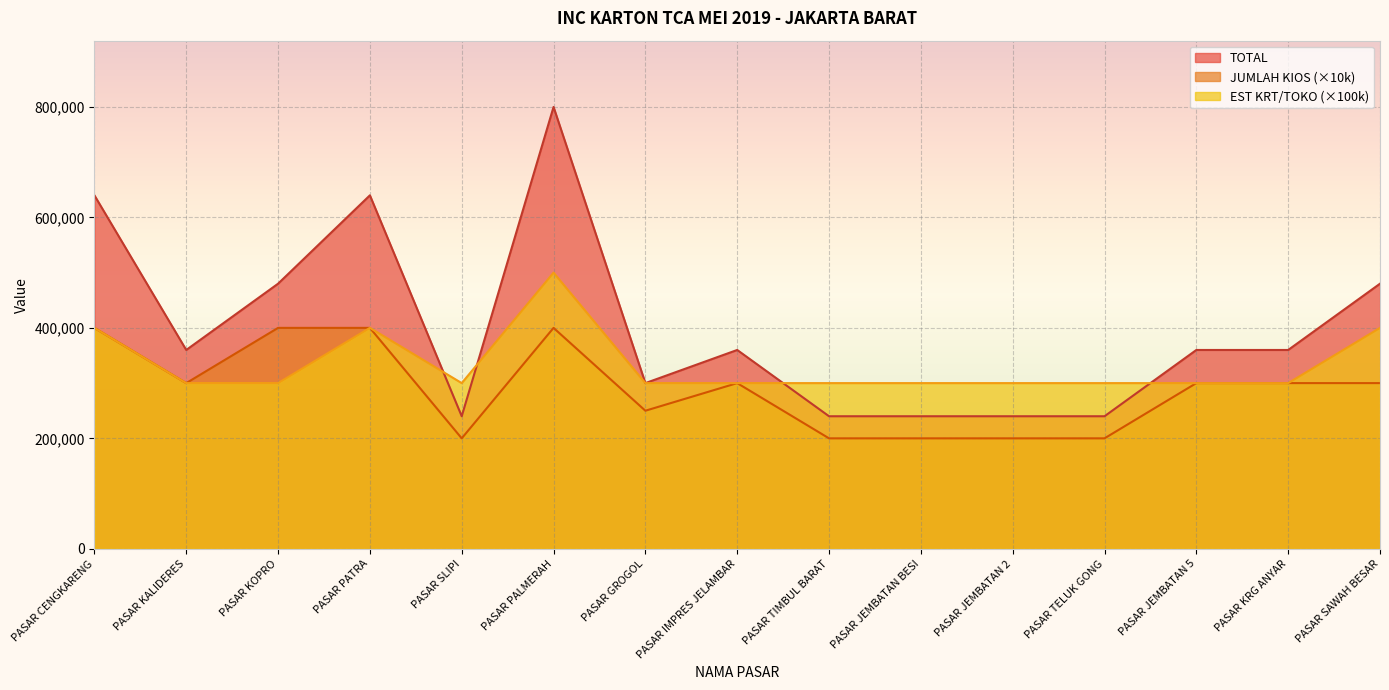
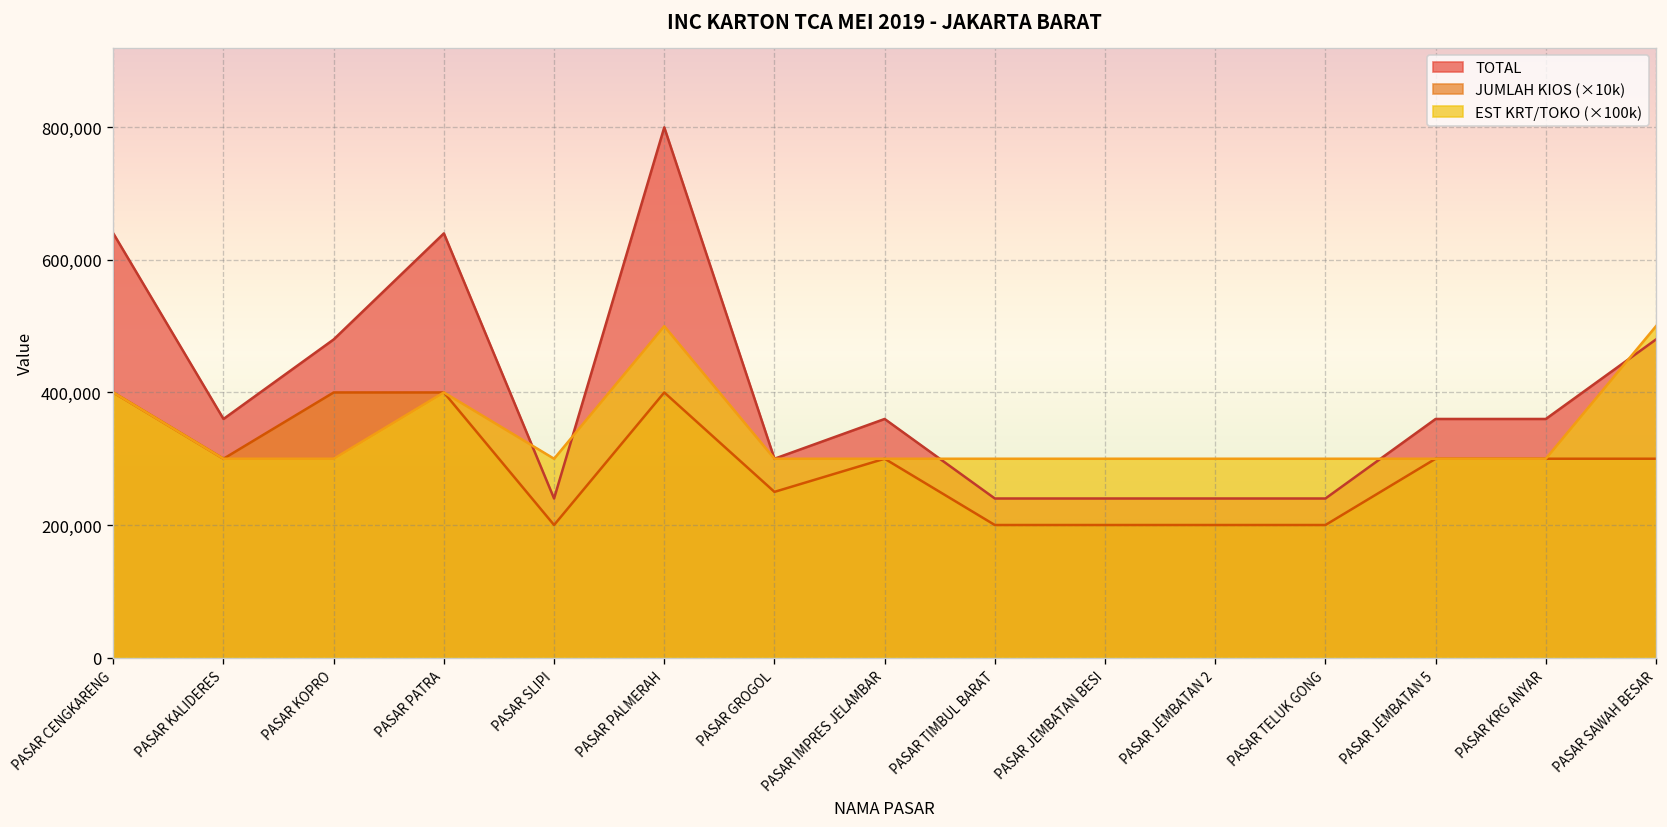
EST KRT/TOKO (×100k), PASAR SAWAH BESAR: 400,000 -> 500,000
